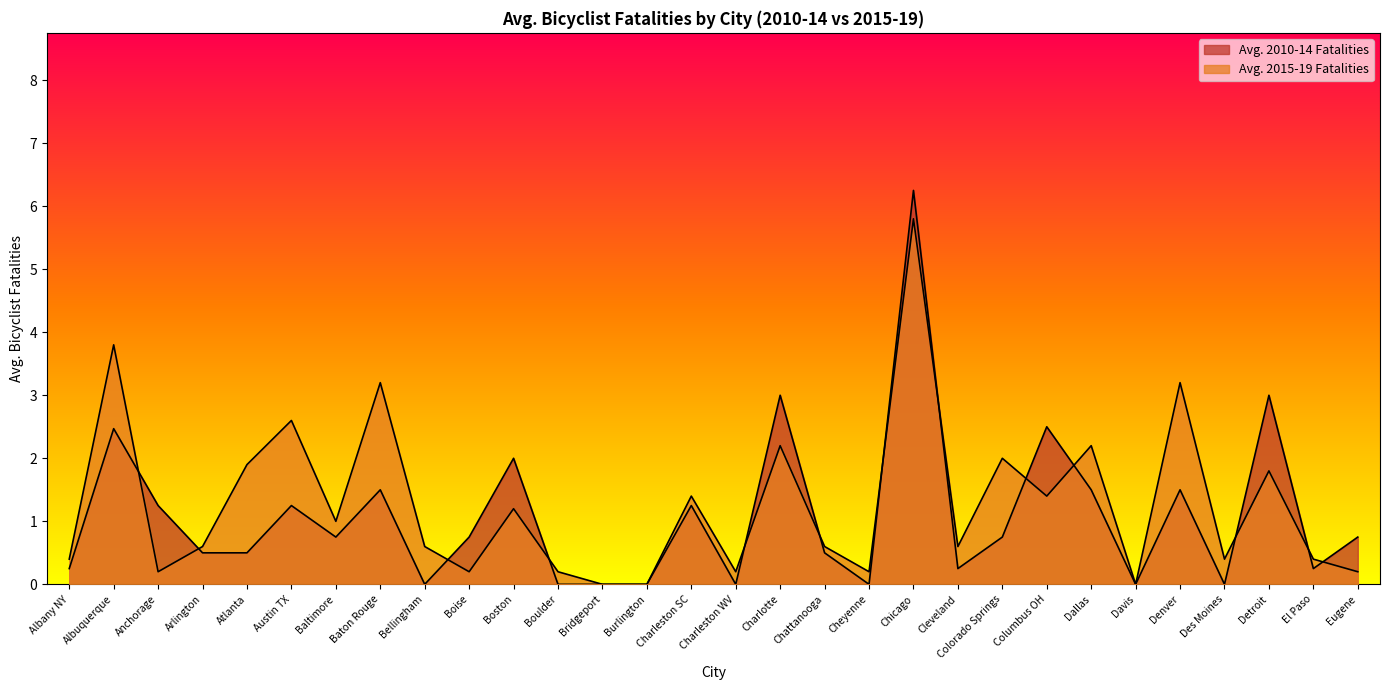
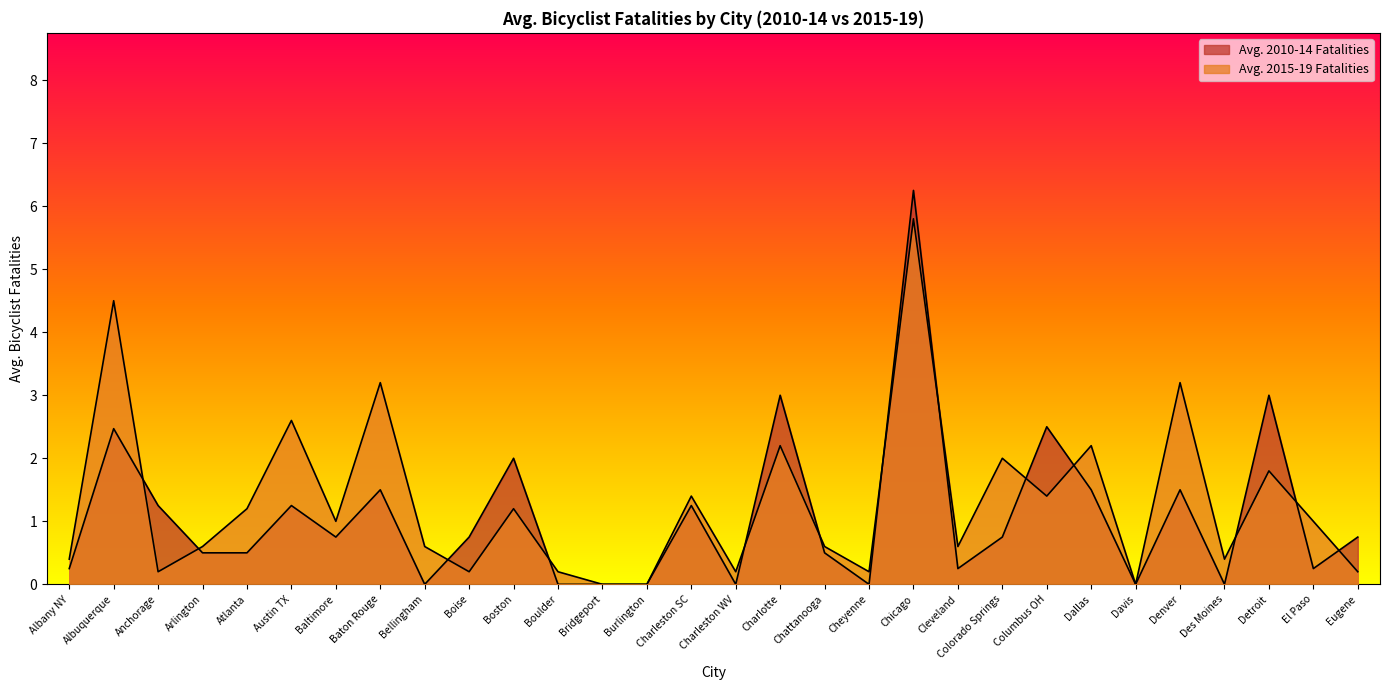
Avg. 2015-19 Fatalities, Albuquerque: 3.8 -> 4.5
Avg. 2015-19 Fatalities, Atlanta: 1.9 -> 1.2
Avg. 2015-19 Fatalities, El Paso: 0.4 -> 1.0
